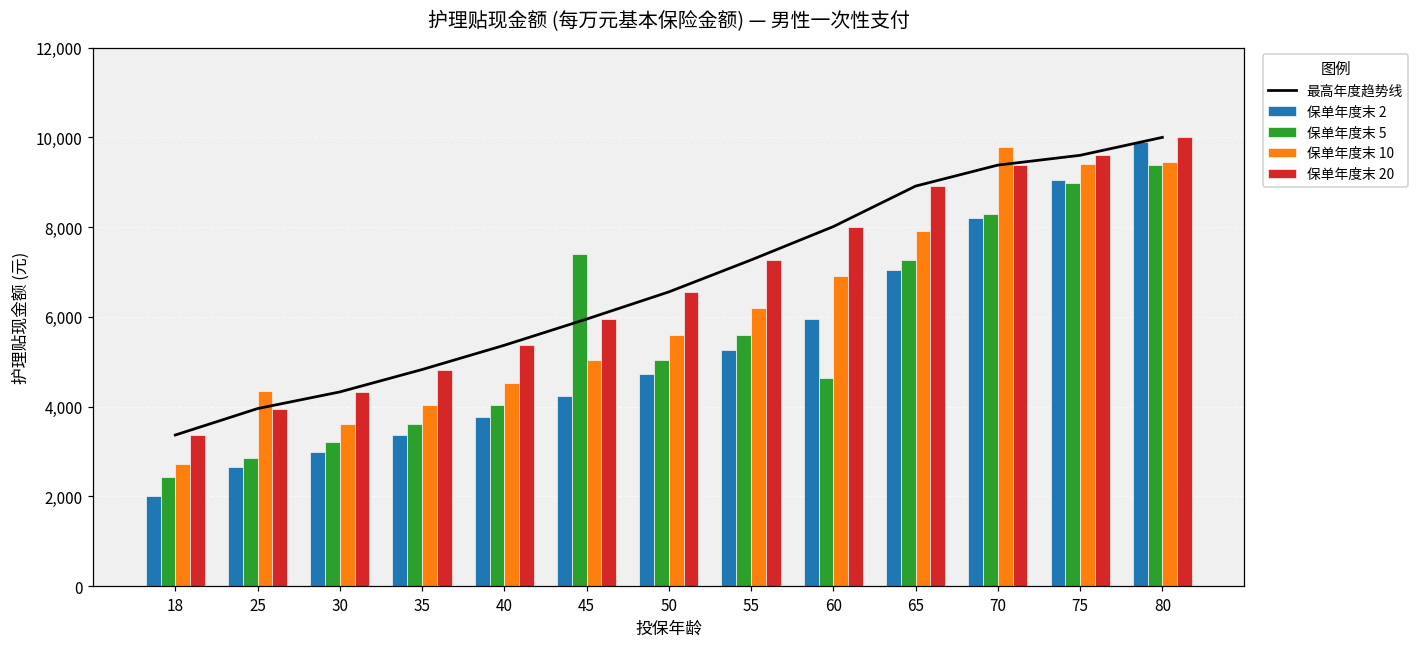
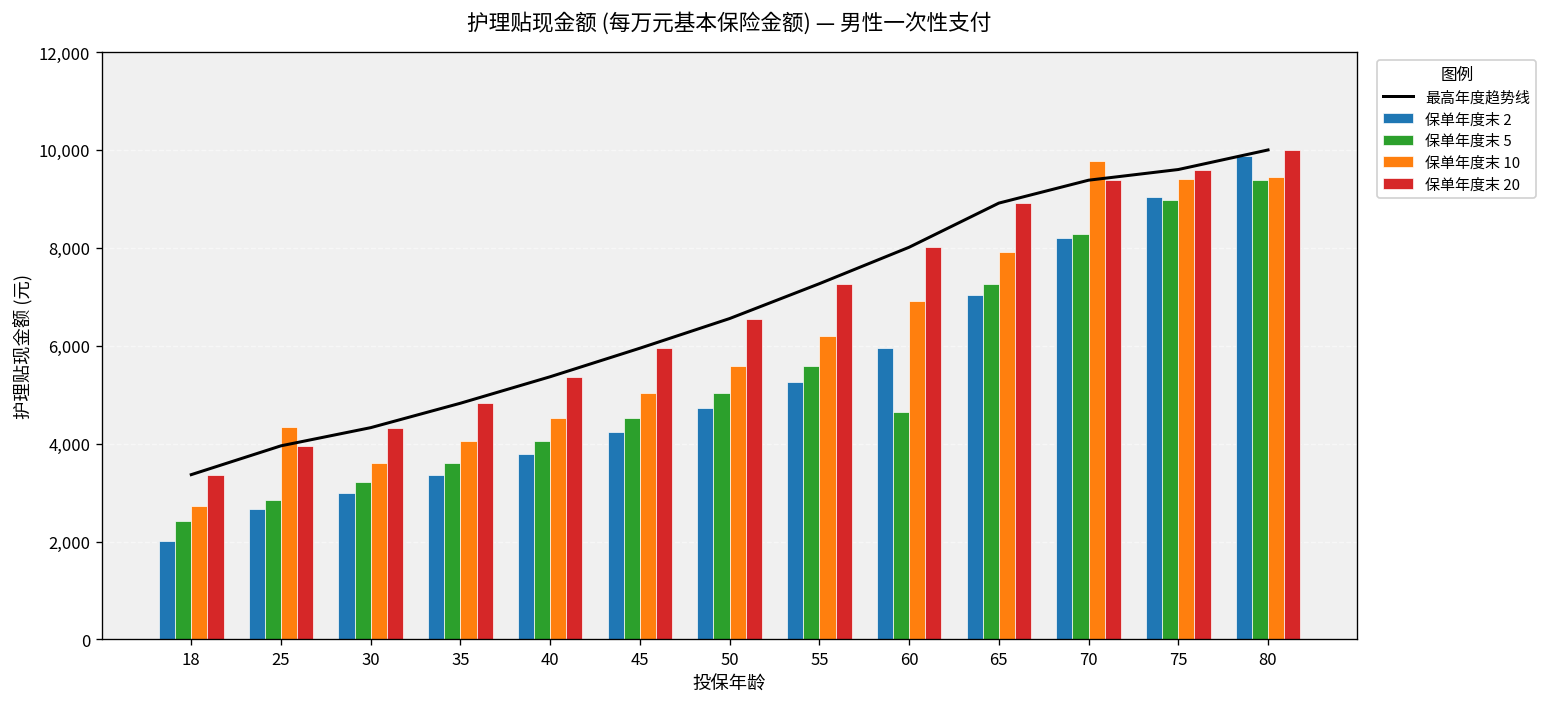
保单年度末 5, 45: 7,400 -> 4,500
